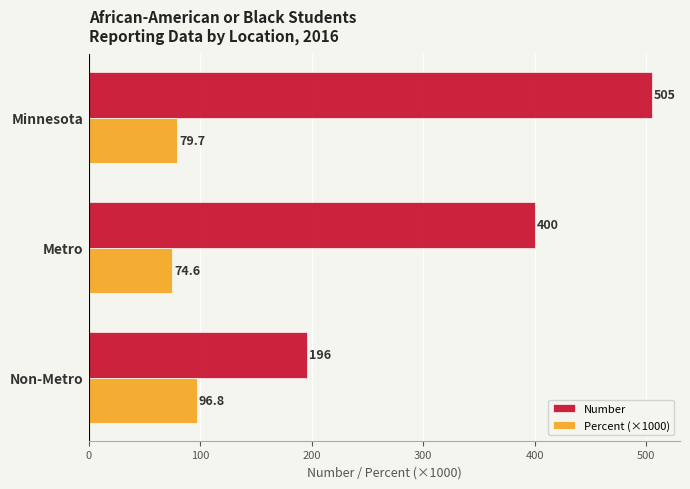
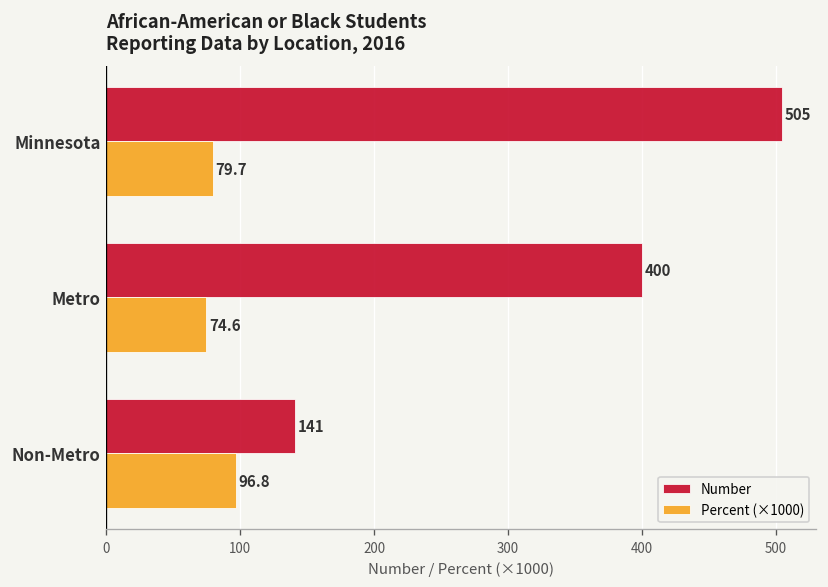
Number, Non-Metro: 196 -> 141
